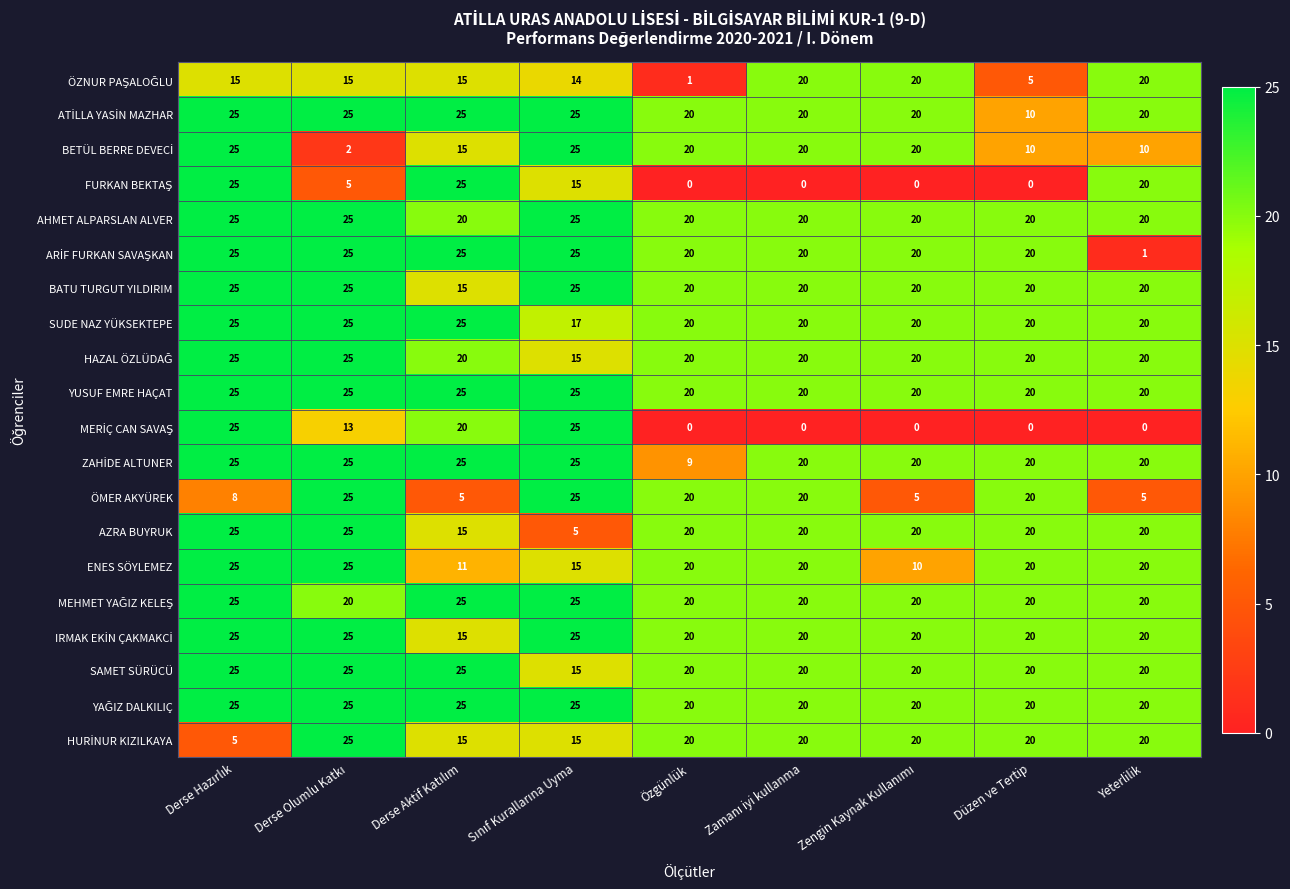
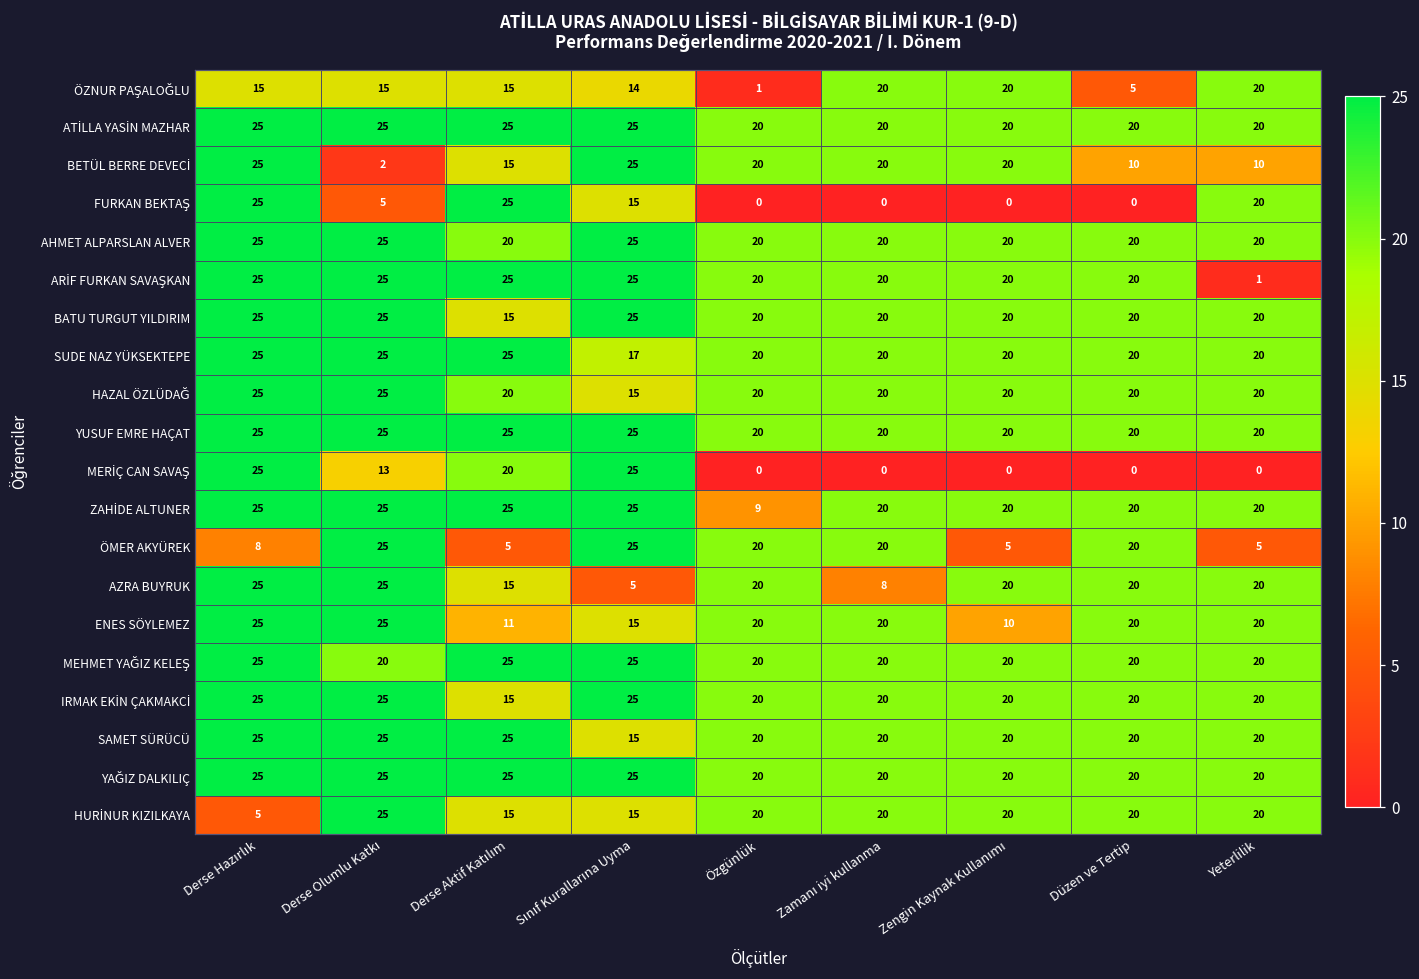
ATİLLA YASİN MAZHAR, Düzen ve Tertip: 10 -> 20
AZRA BUYRUK, Zamanı iyi kullanma: 20 -> 8
